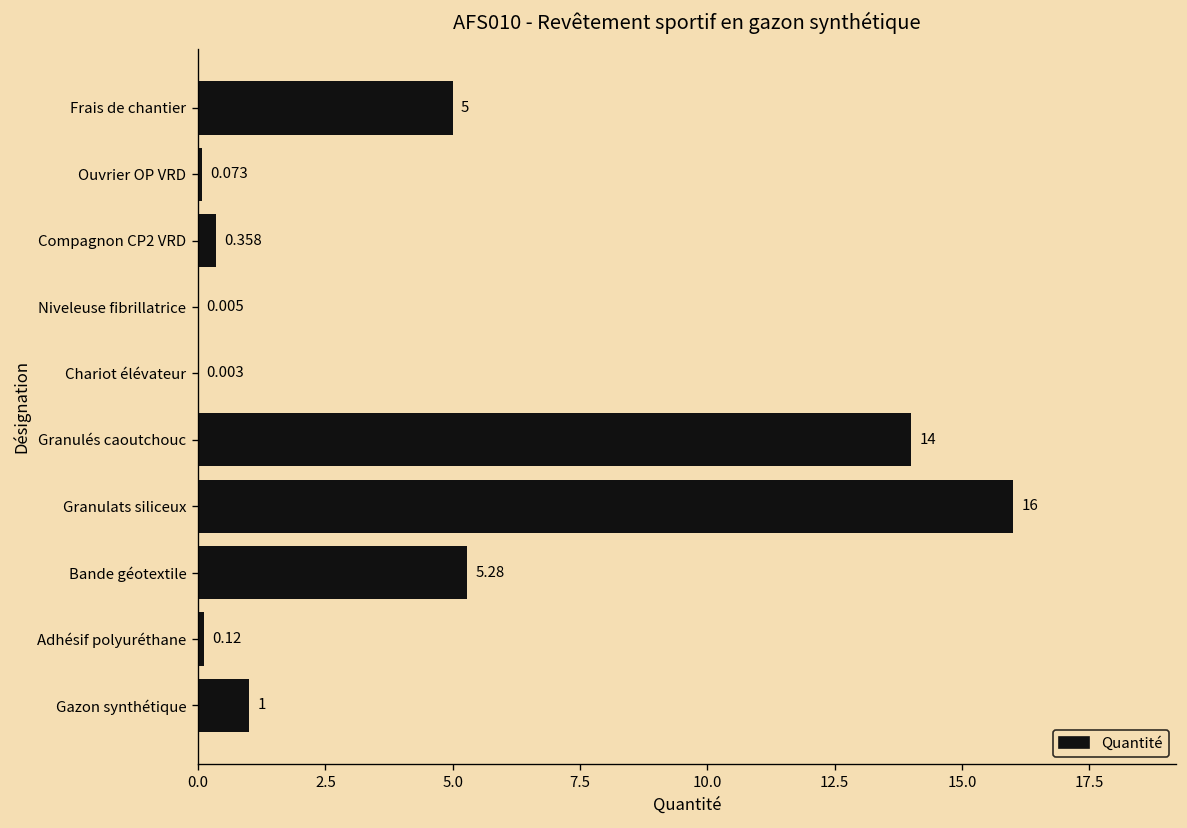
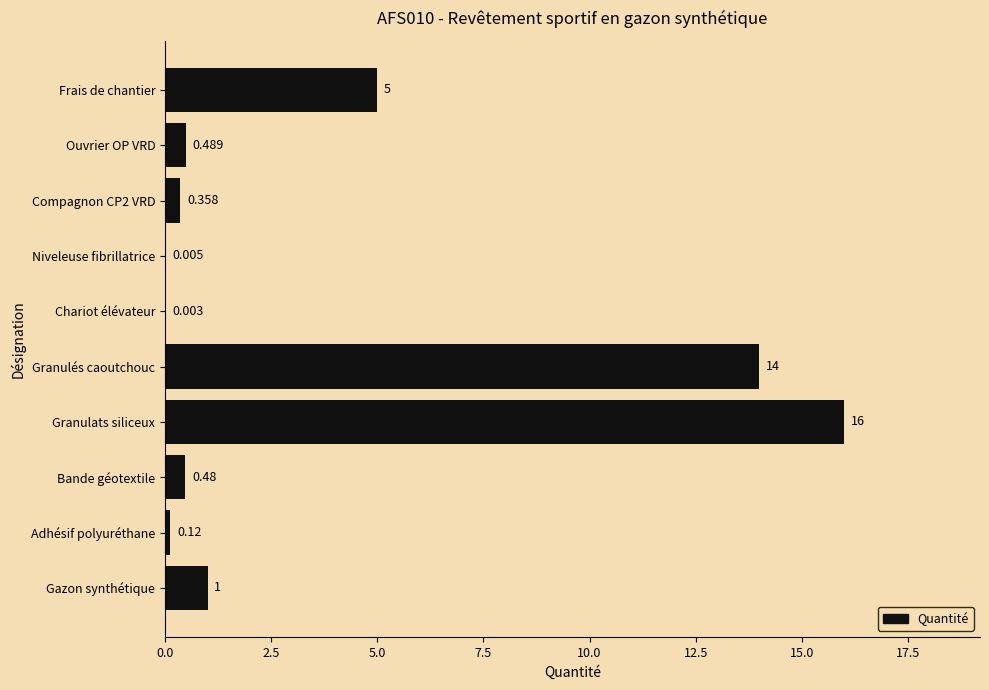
Ouvrier OP VRD: 0.073 -> 0.489
Bande géotextile: 5.28 -> 0.48
